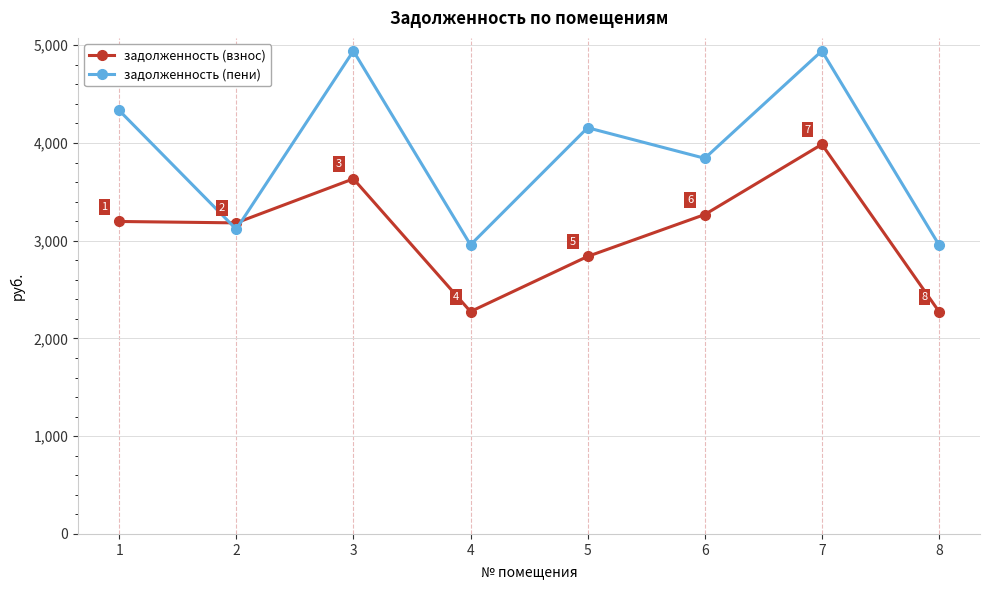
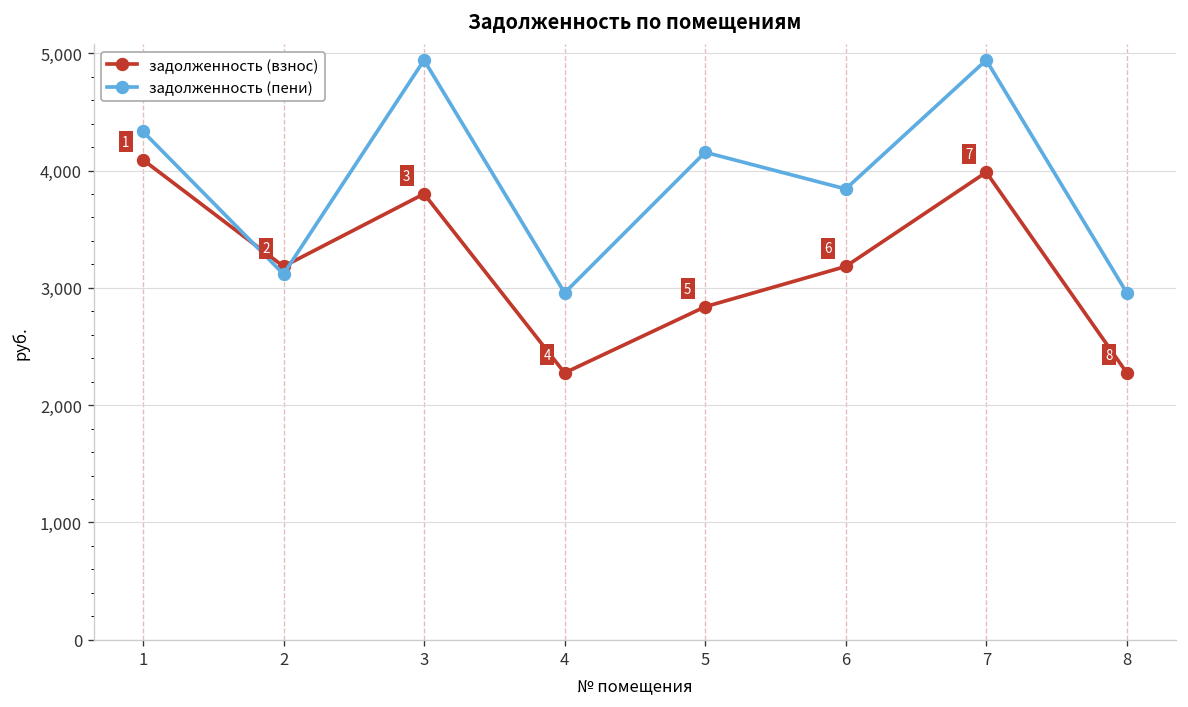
задолженность (взнос), 1: 3,200 -> 4,100
задолженность (взнос), 3: 3,600 -> 3,800
задолженность (взнос), 6: 3,300 -> 3,200
